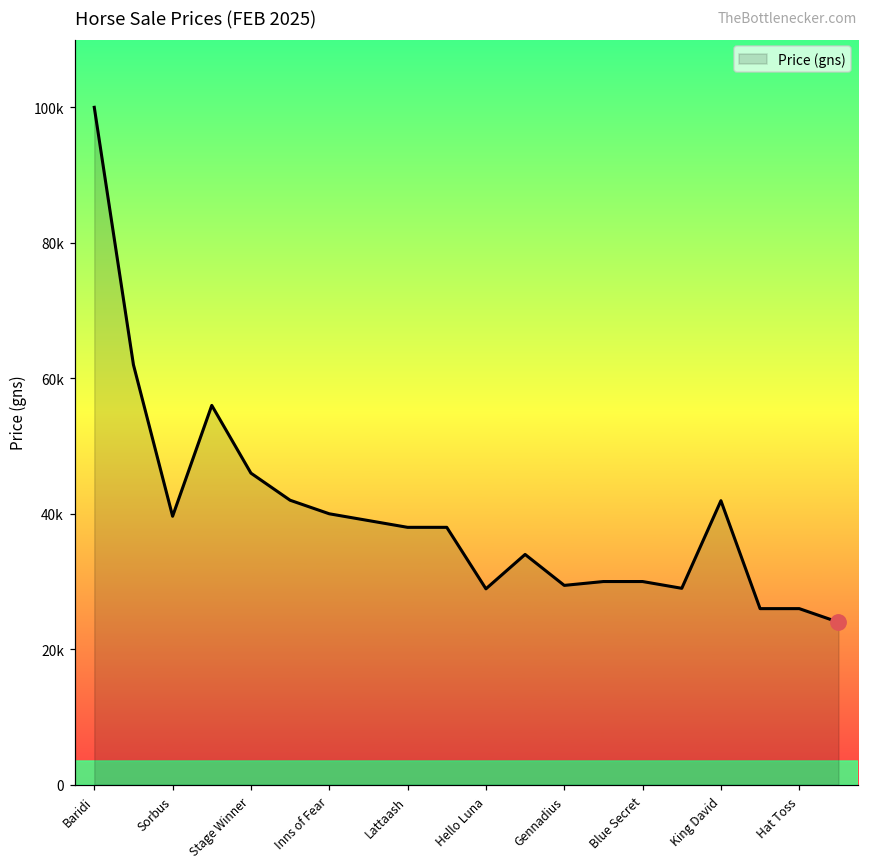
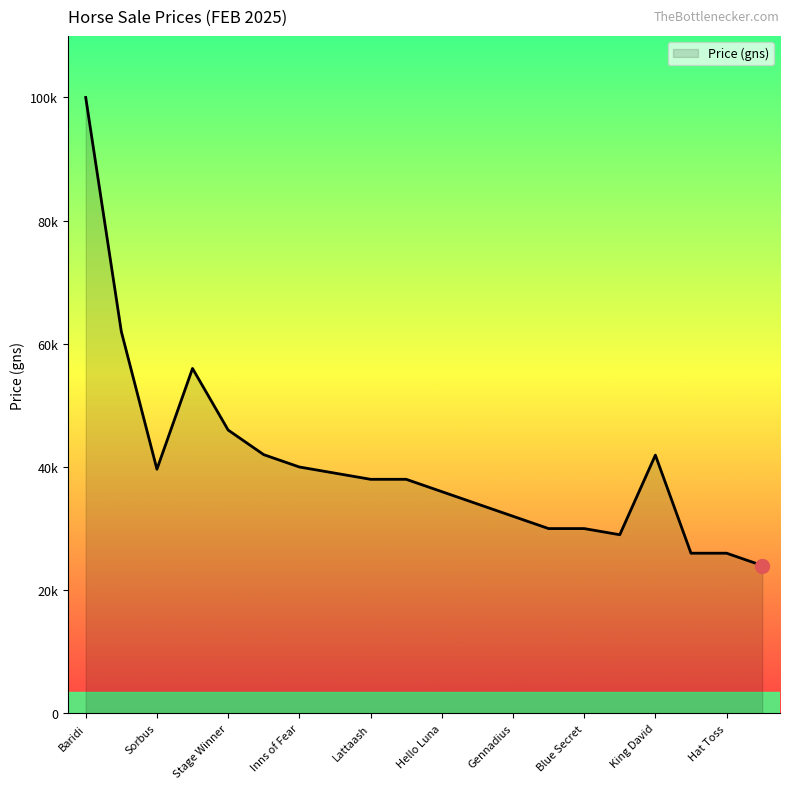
Price (gns), Hello Luna: 29000 -> 36000
Price (gns), Gennadius: 29000 -> 32000
